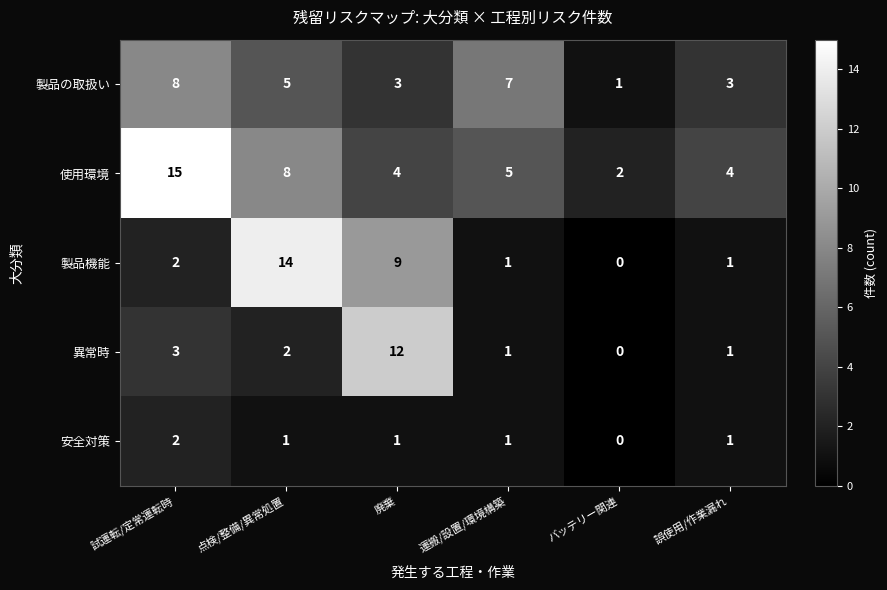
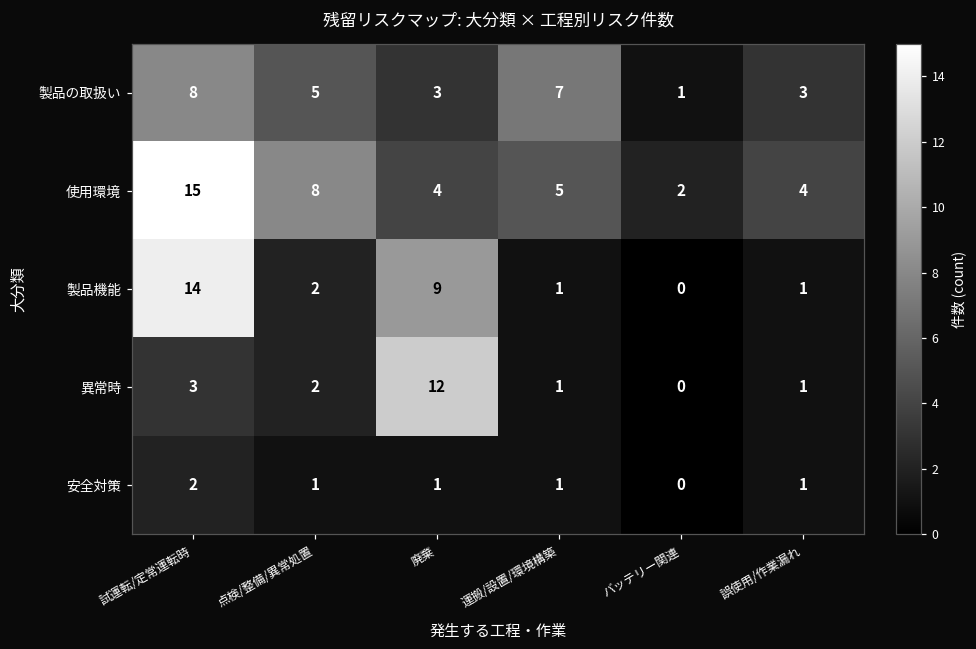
製品機能, 試運転/定常運転時: 2 -> 14
製品機能, 点検/整備/異常処置: 14 -> 2
